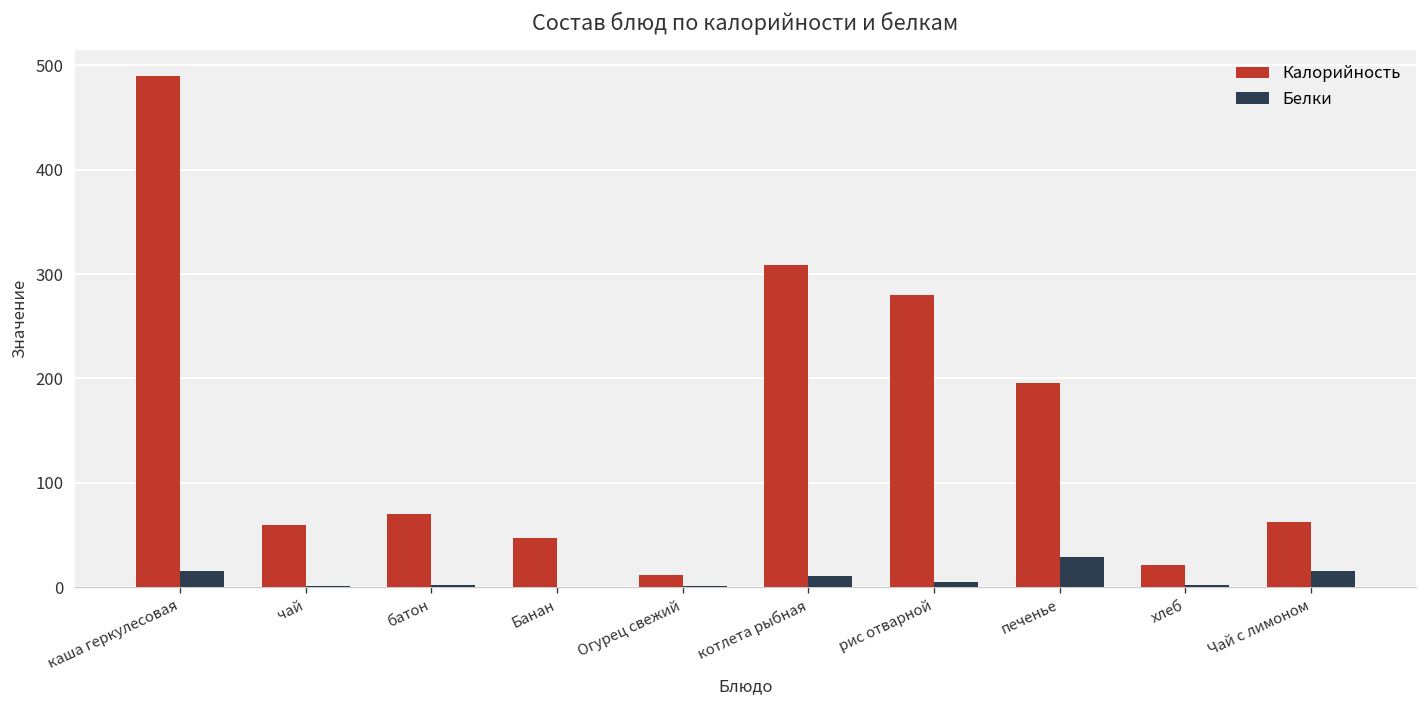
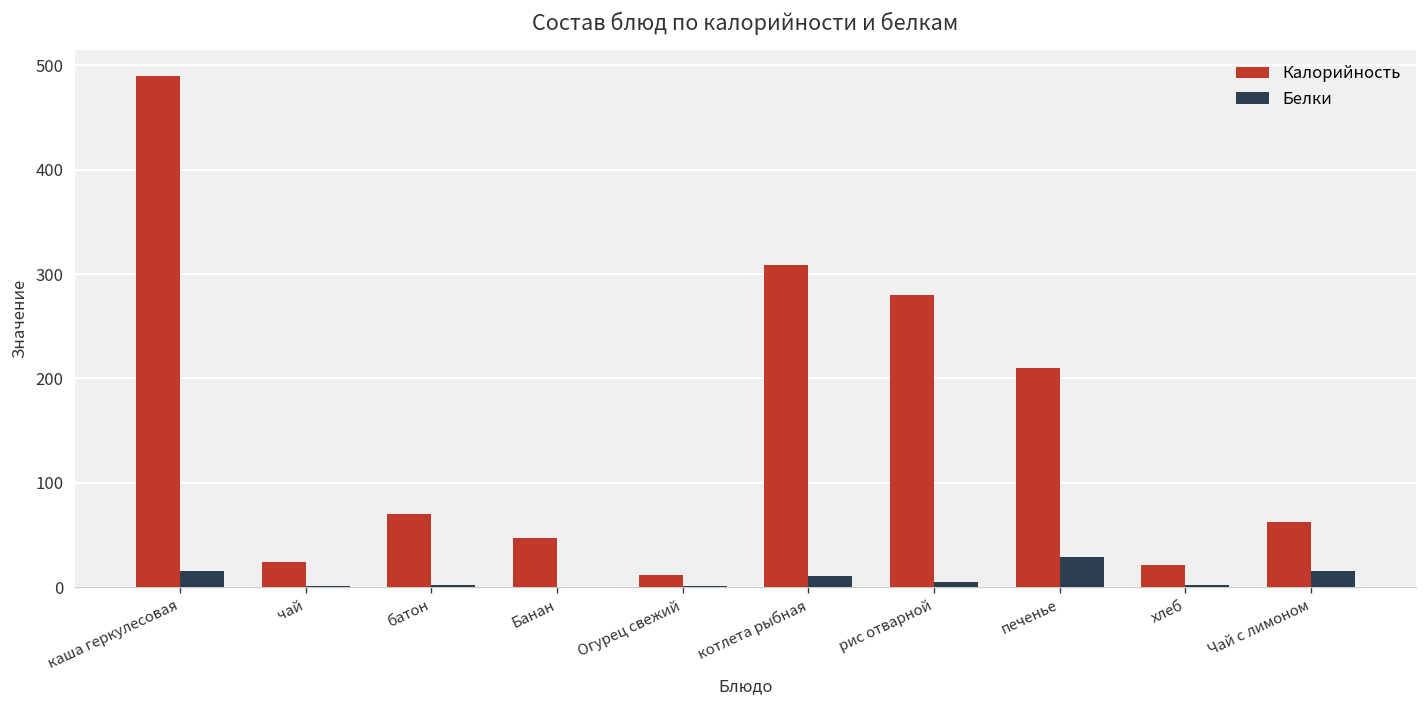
Калорийность, чай: 60 -> 20
Калорийность, печенье: 200 -> 210
